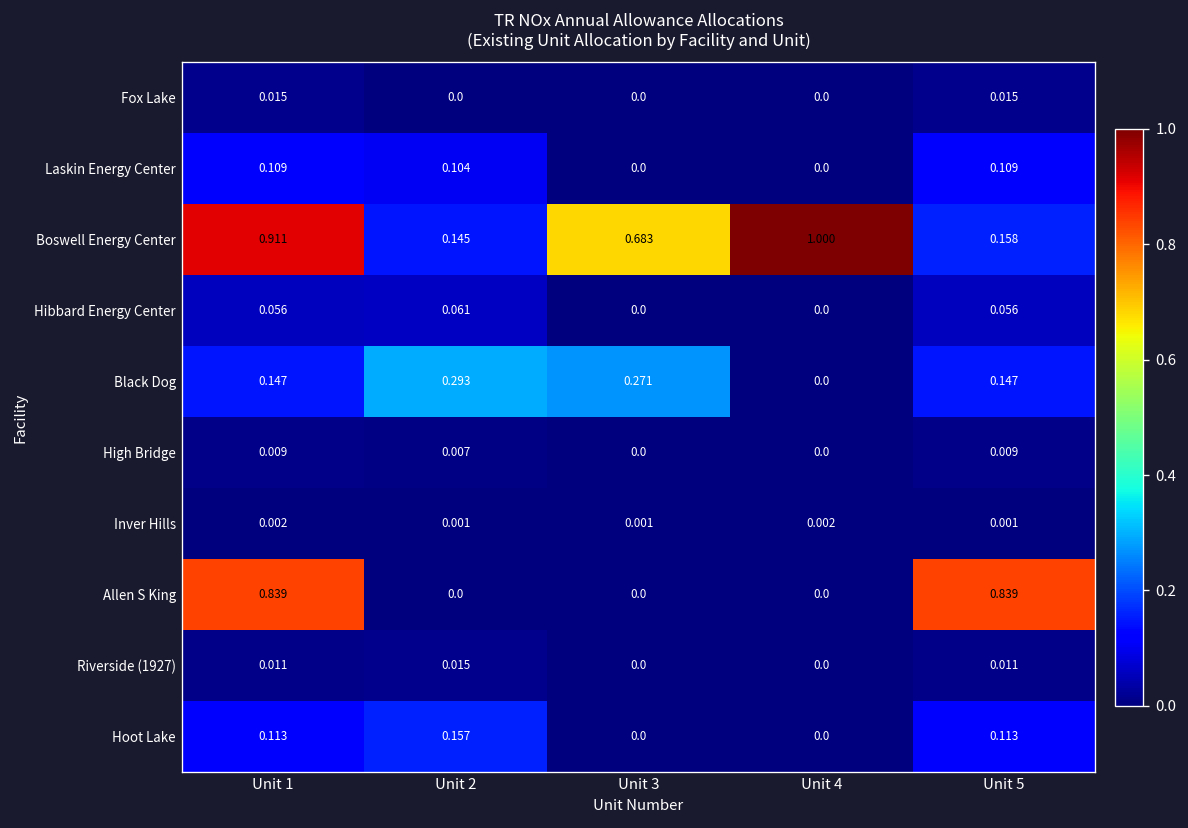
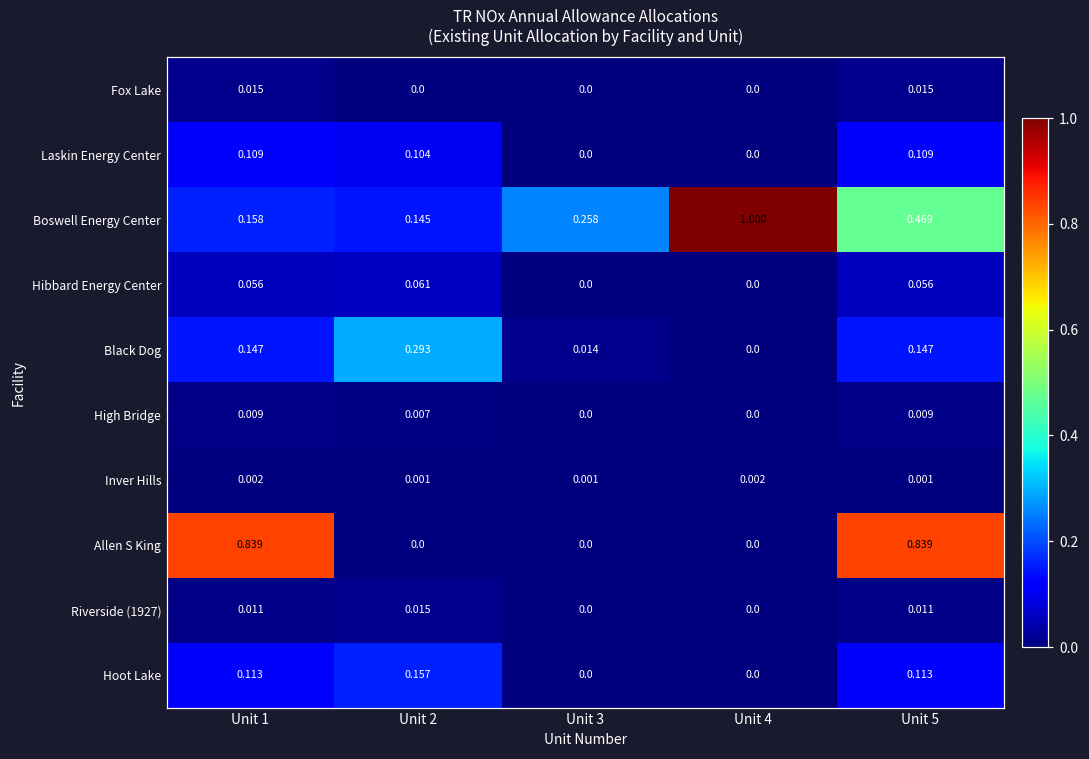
Boswell Energy Center, Unit 1: 0.911 -> 0.158
Boswell Energy Center, Unit 3: 0.683 -> 0.258
Boswell Energy Center, Unit 5: 0.158 -> 0.469
Black Dog, Unit 3: 0.271 -> 0.014
